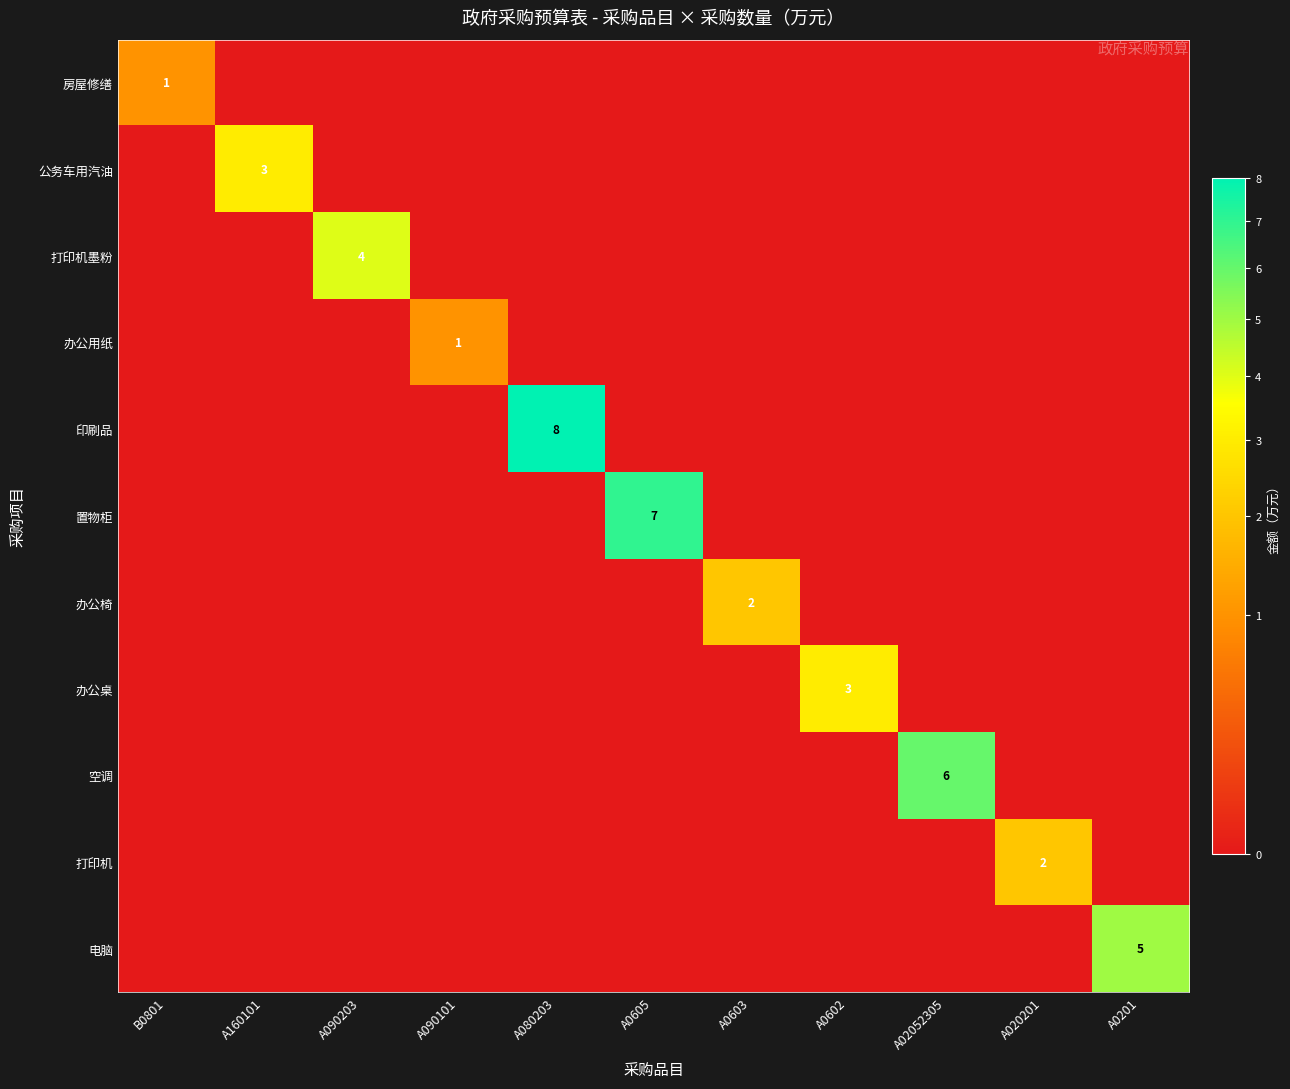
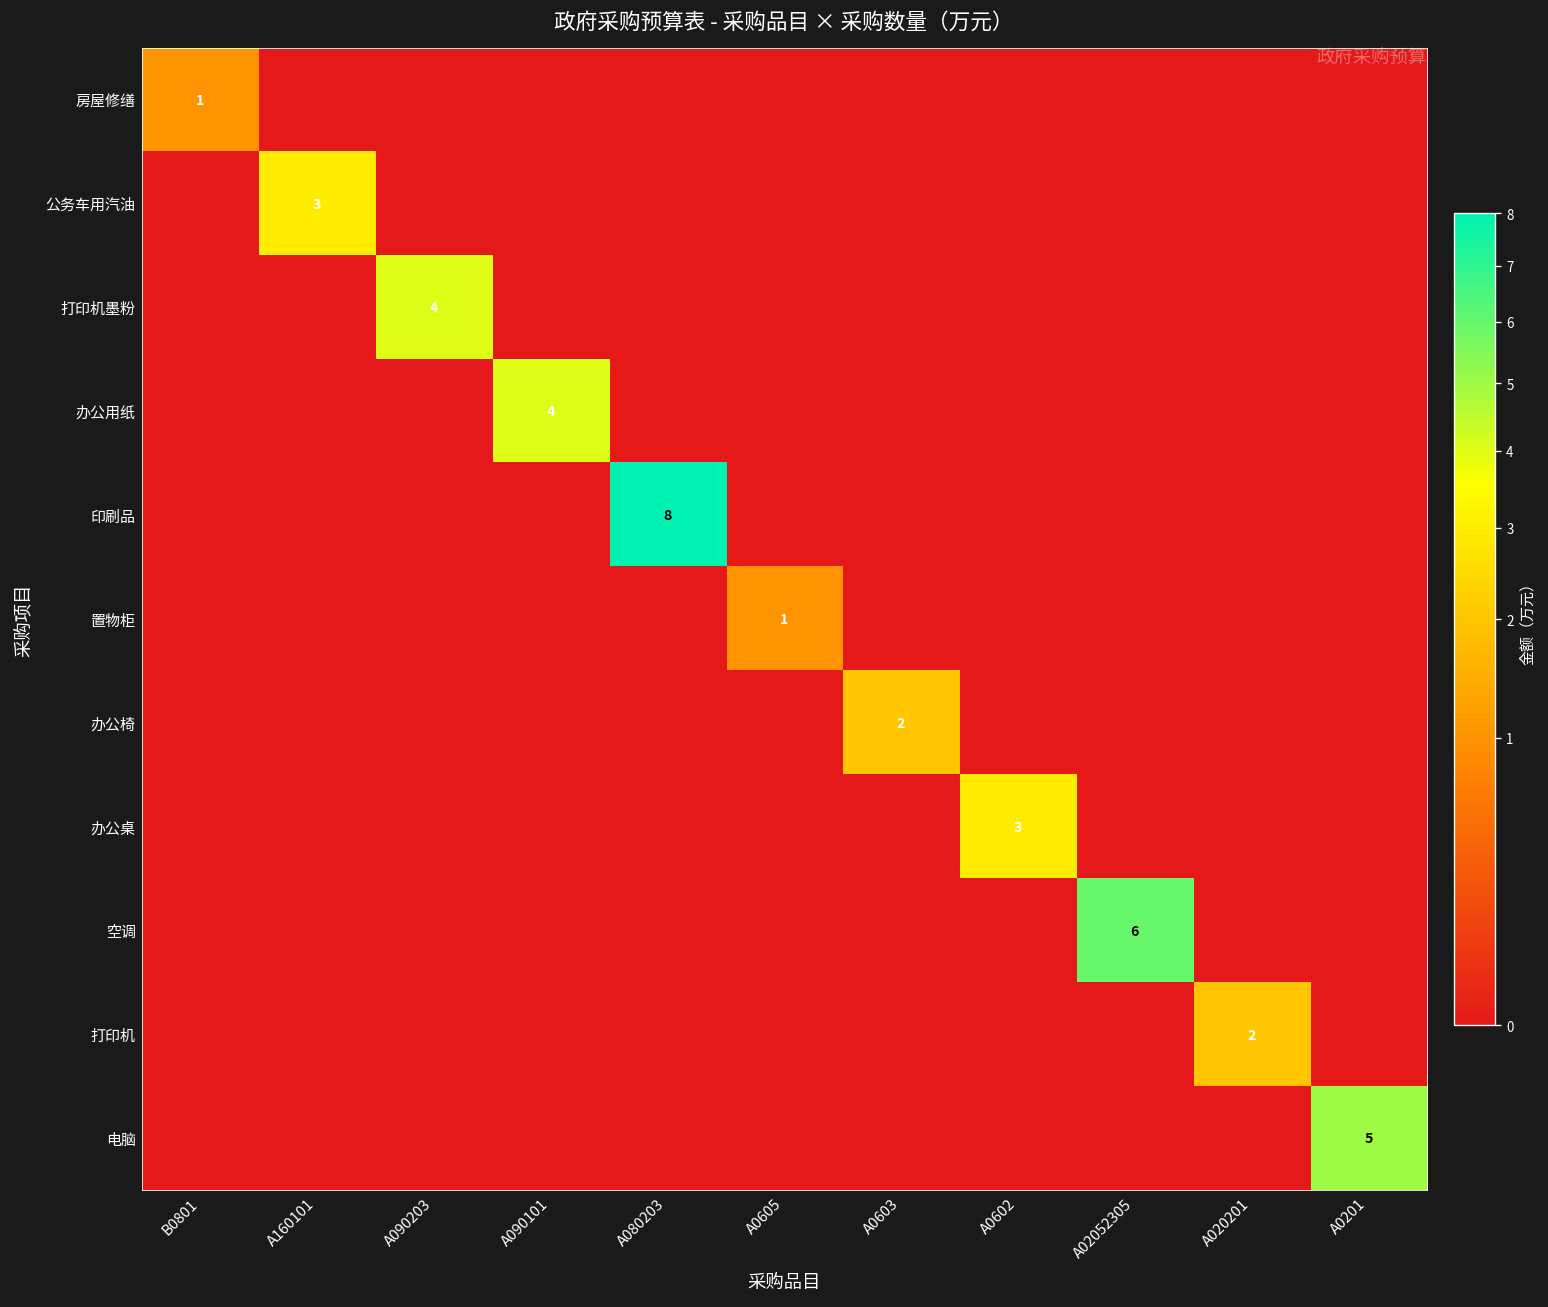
办公用纸, A090101: 1 -> 4
置物柜, A0605: 7 -> 1
